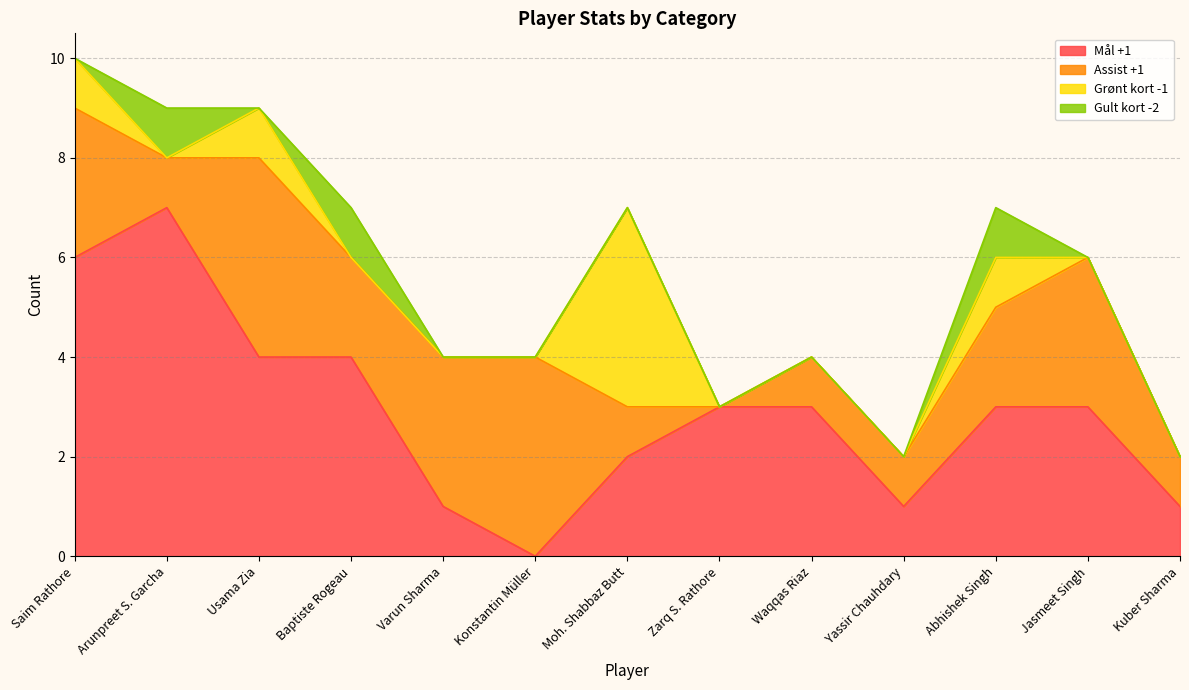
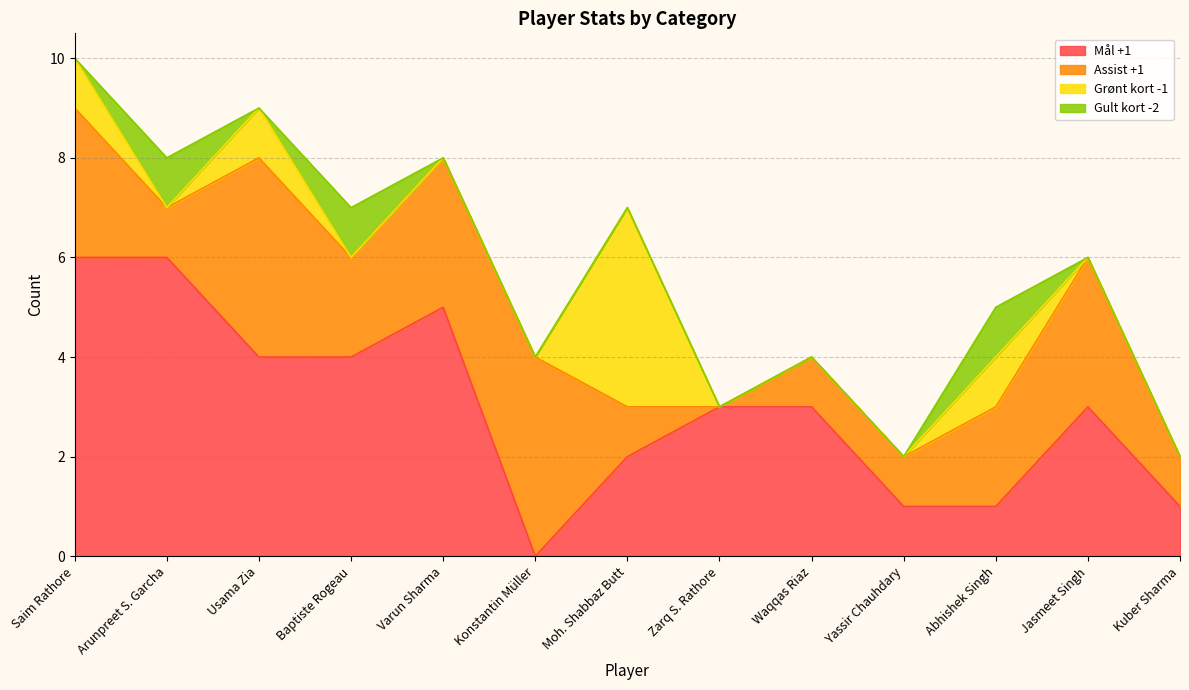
Mål +1, Arunpreet S. Garcha: 7 -> 6
Mål +1, Varun Sharma: 1 -> 5
Mål +1, Abhishek Singh: 3 -> 1
